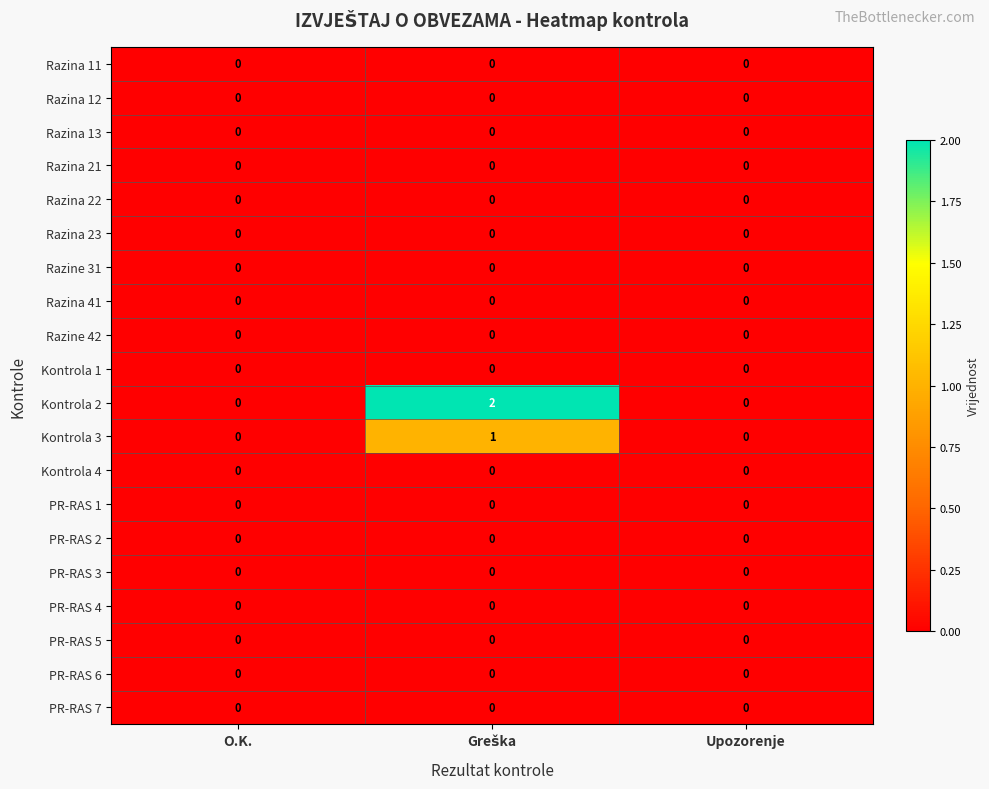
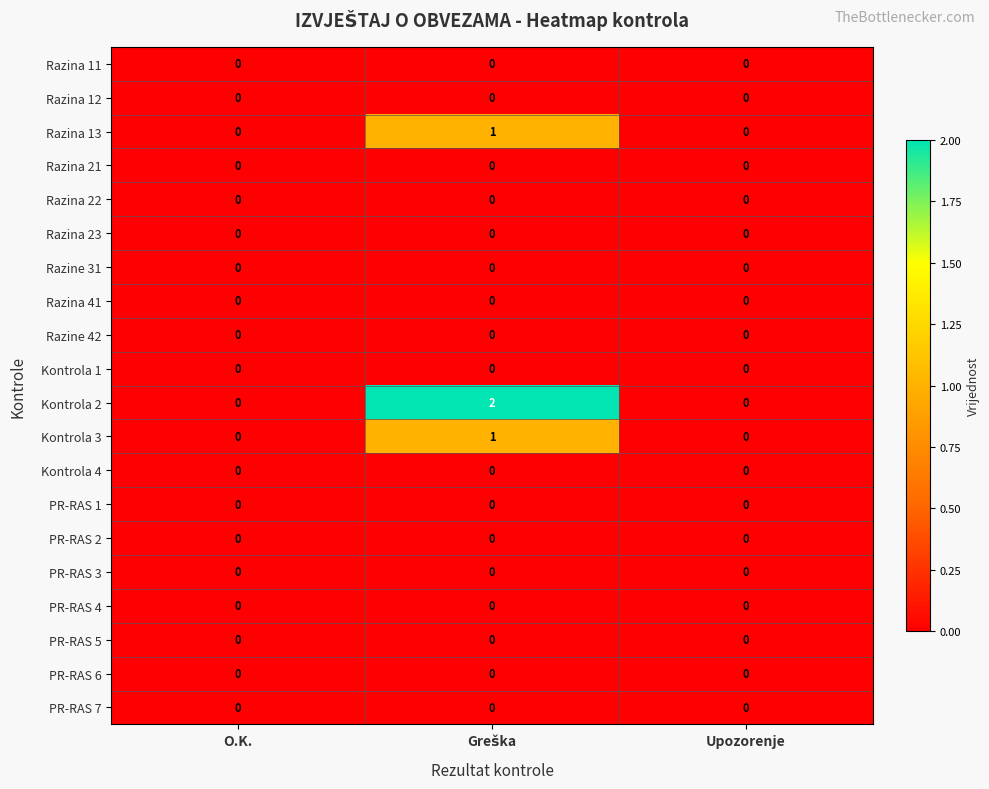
Razina 13, Greška: 0 -> 1
